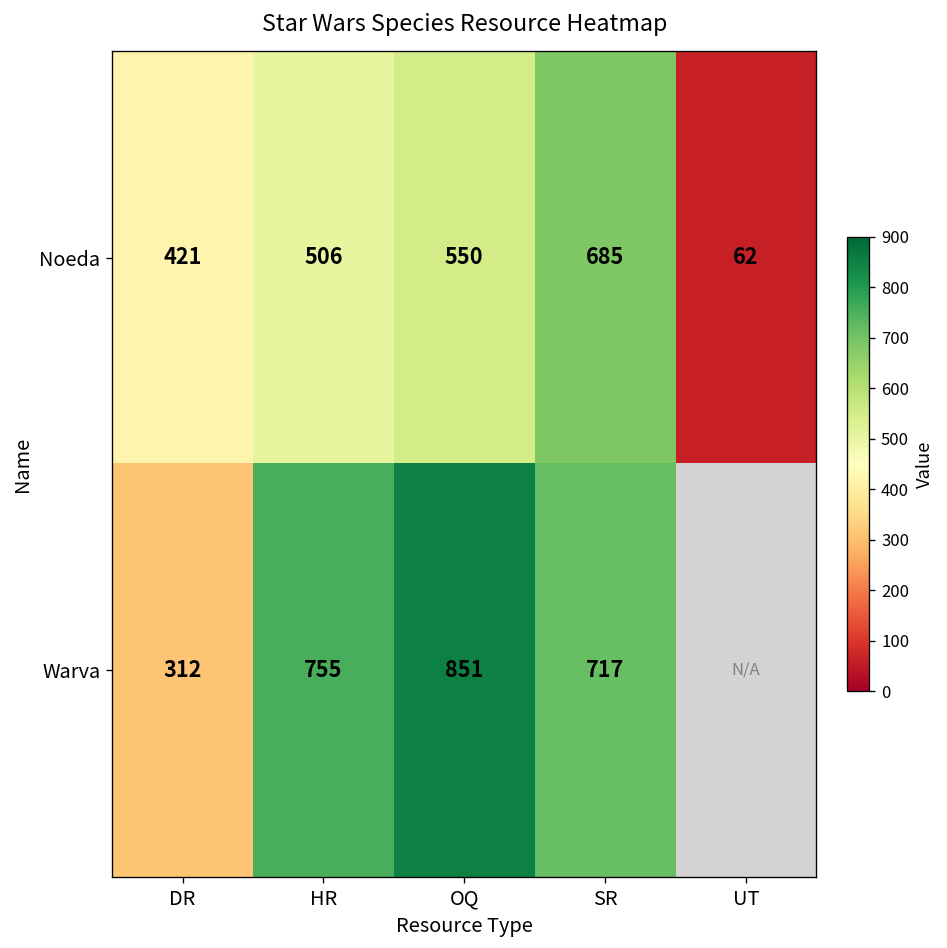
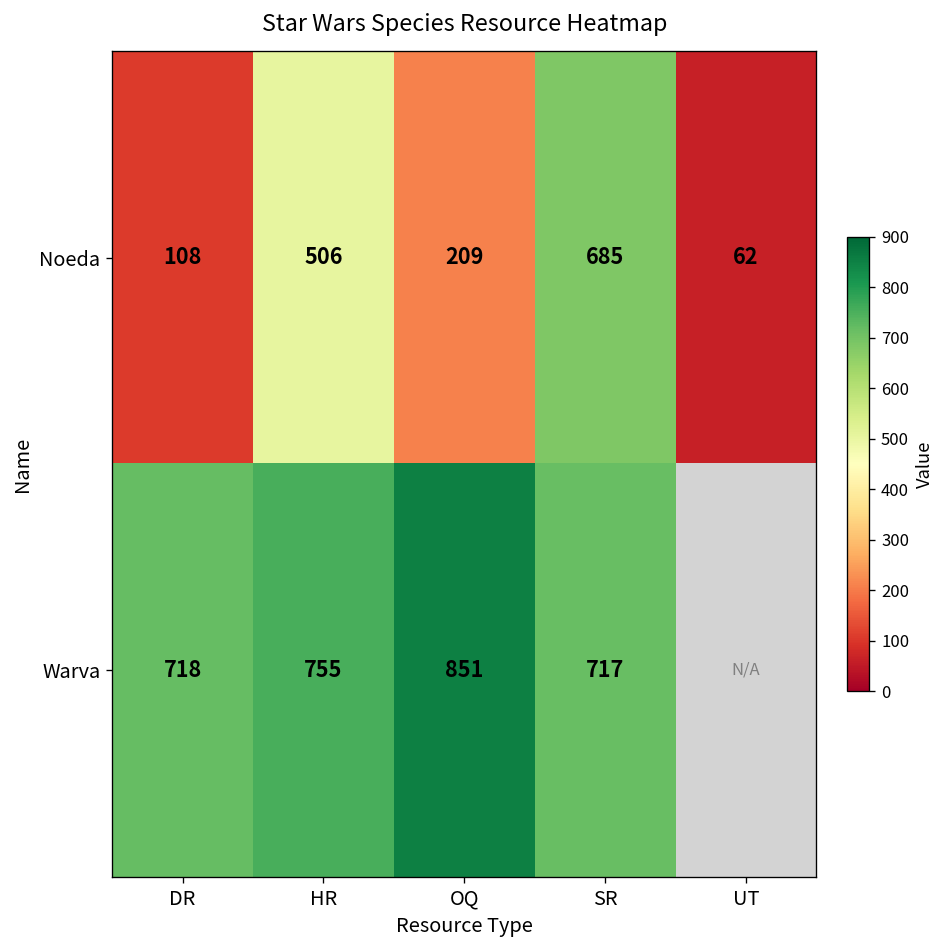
Noeda, DR: 421 -> 108
Noeda, OQ: 550 -> 209
Warva, DR: 312 -> 718
